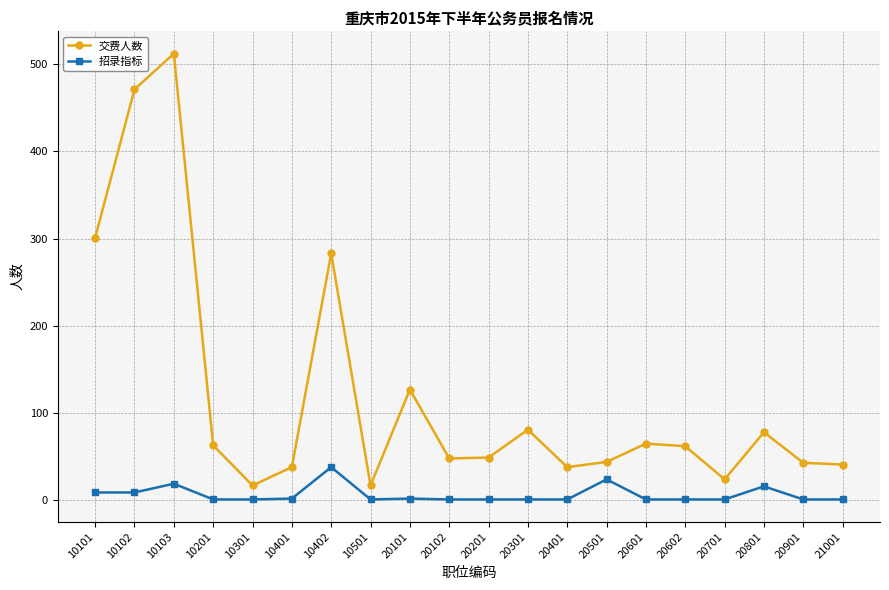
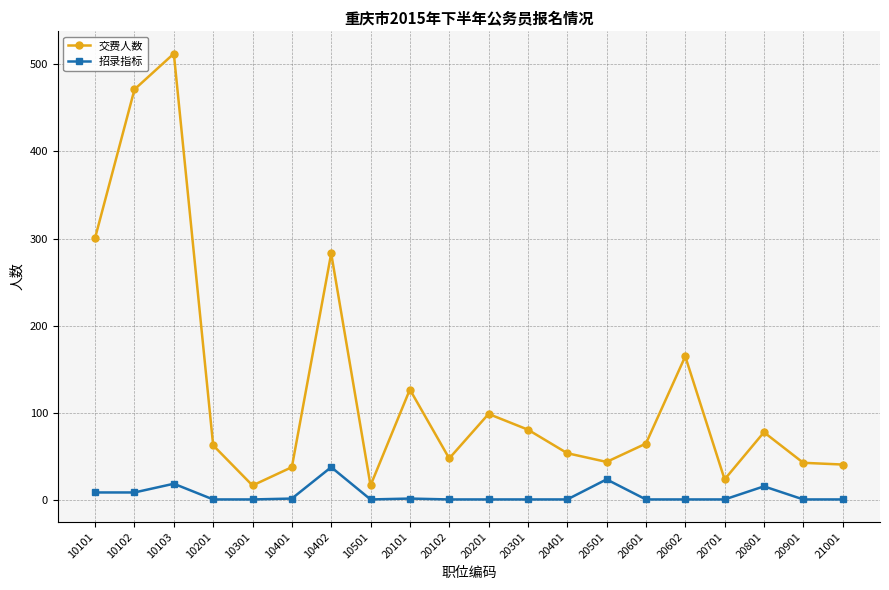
交费人数, 20201: 50 -> 100
交费人数, 20401: 40 -> 50
交费人数, 20602: 60 -> 170
